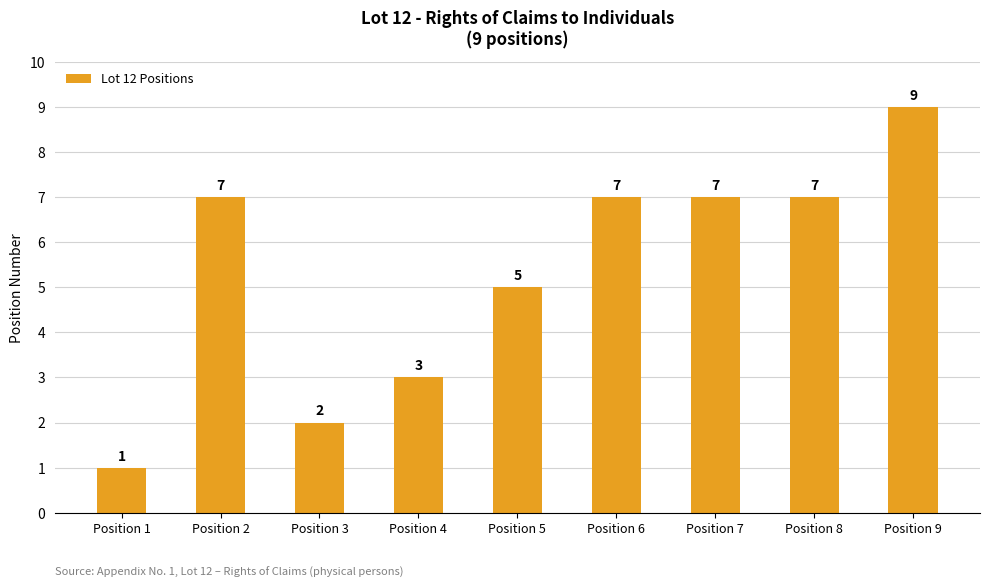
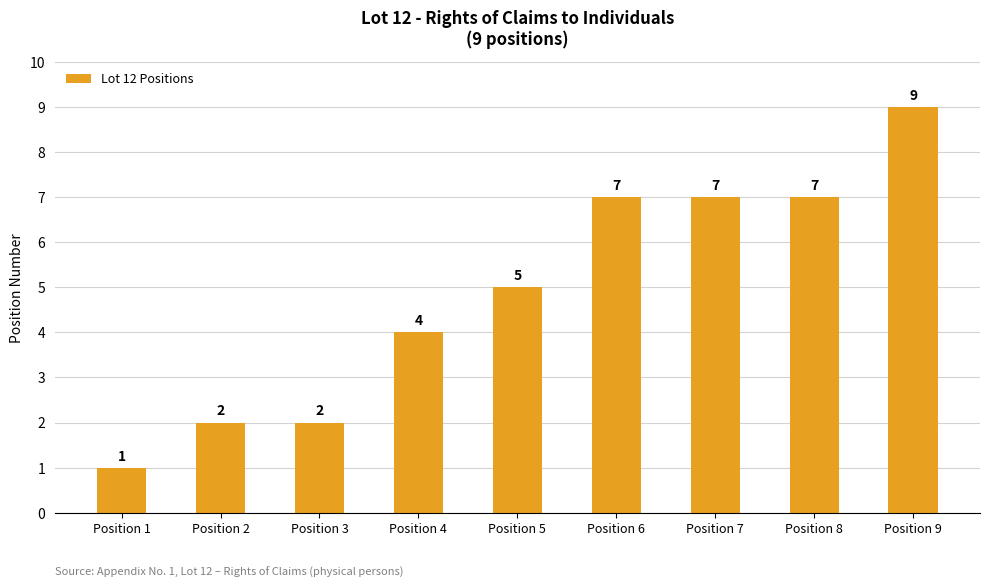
Position 2: 7 -> 2
Position 4: 3 -> 4
